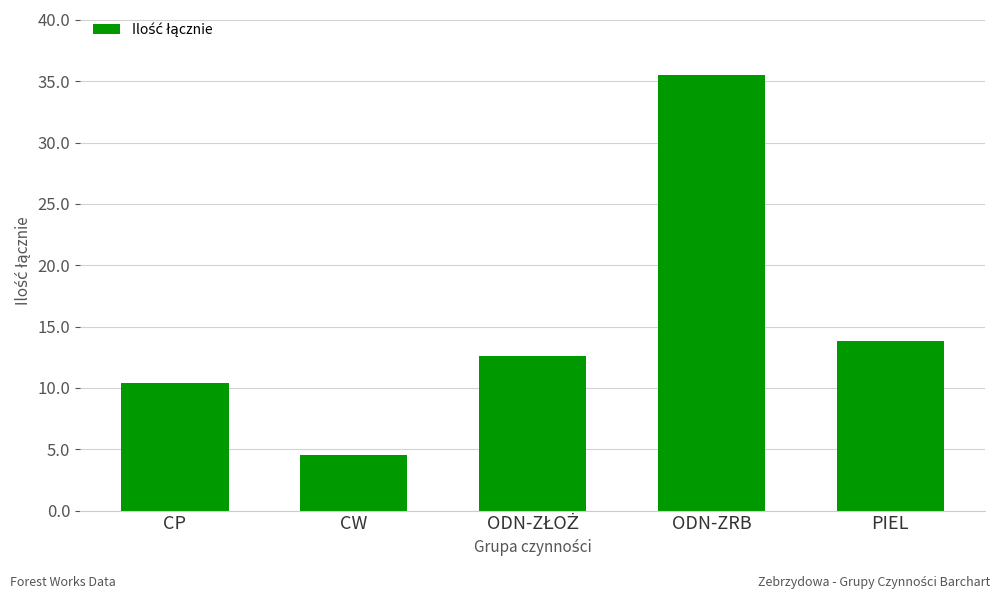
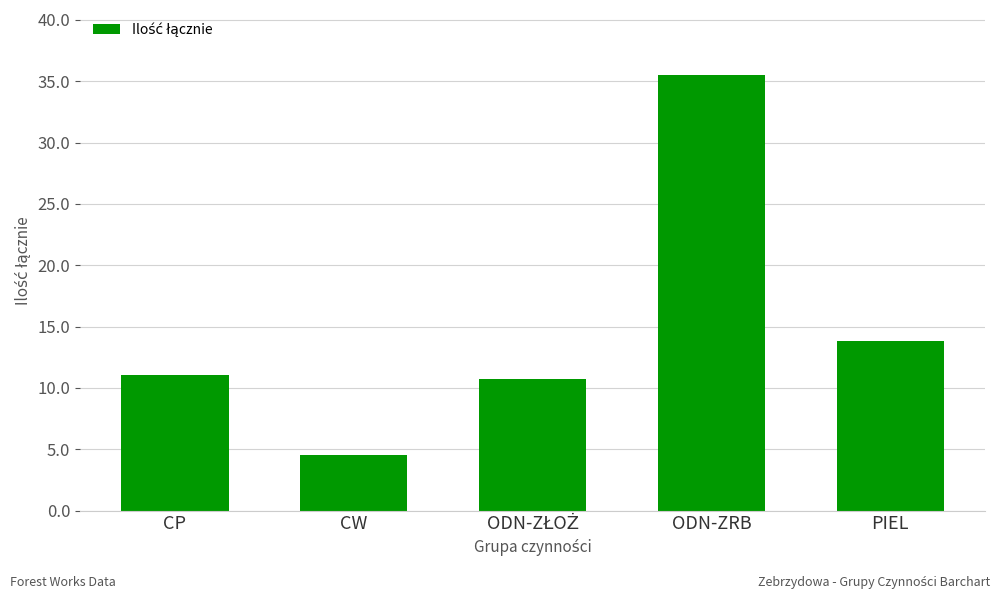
CP: 10.4 -> 11.1
ODN-ZŁOŻ: 12.6 -> 10.7
